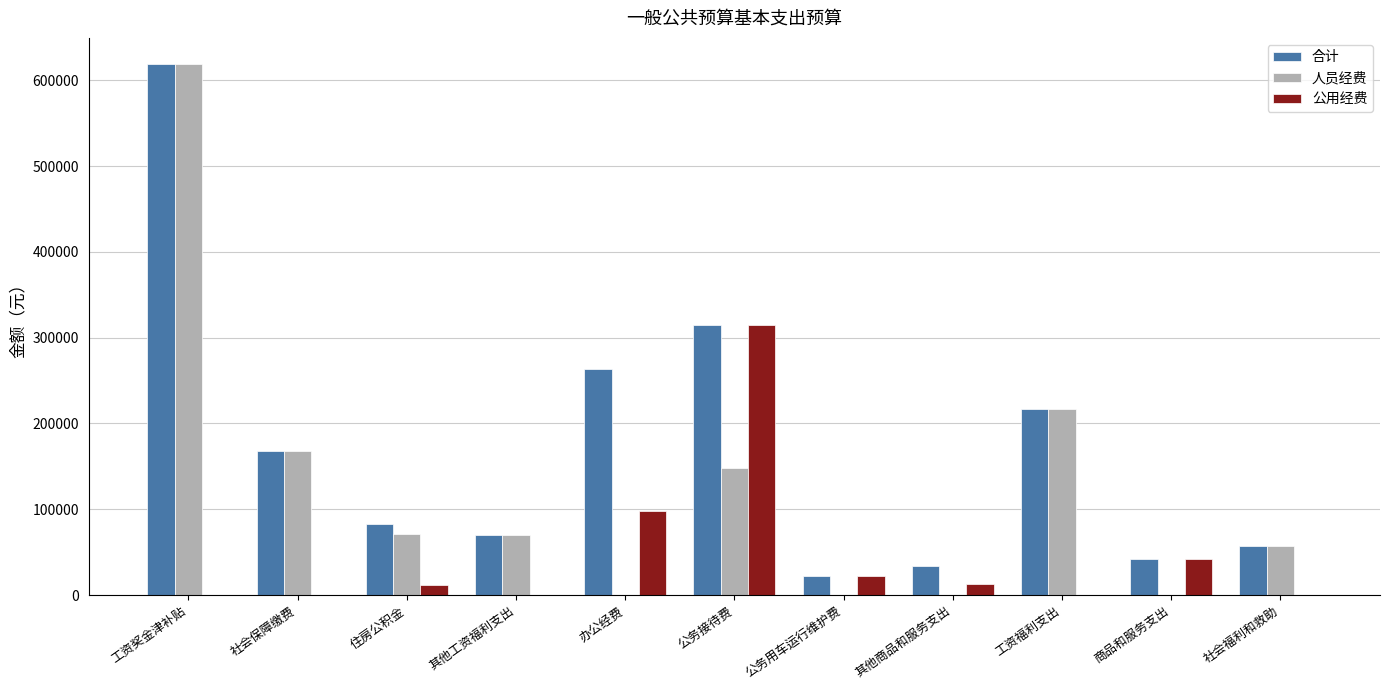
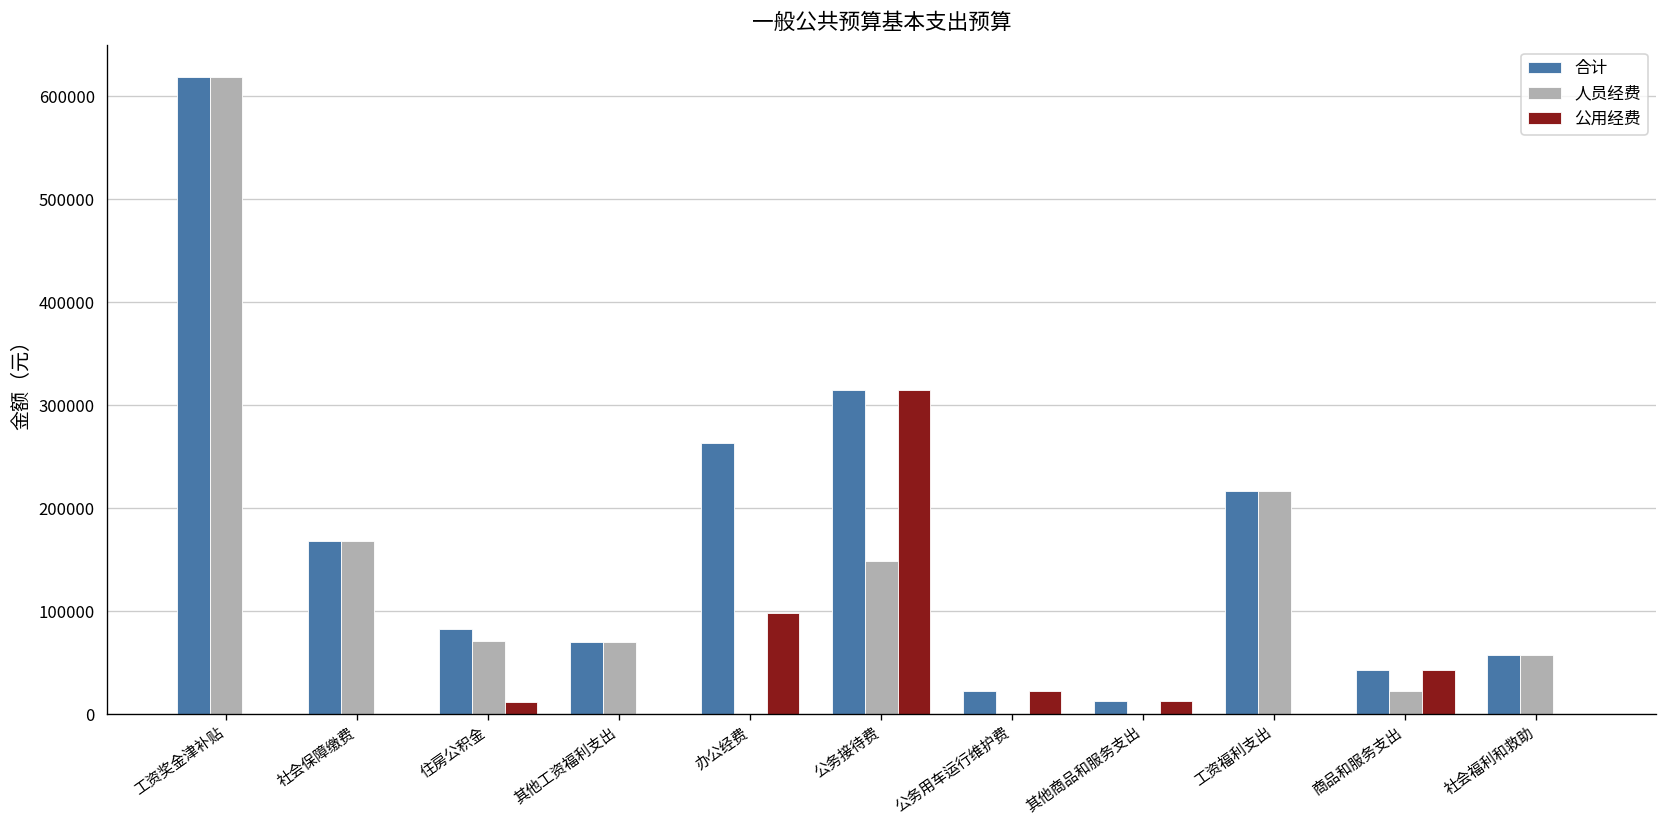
合计, 其他商品和服务支出: 30000 -> 10000
人员经费, 商品和服务支出: 0 -> 20000
